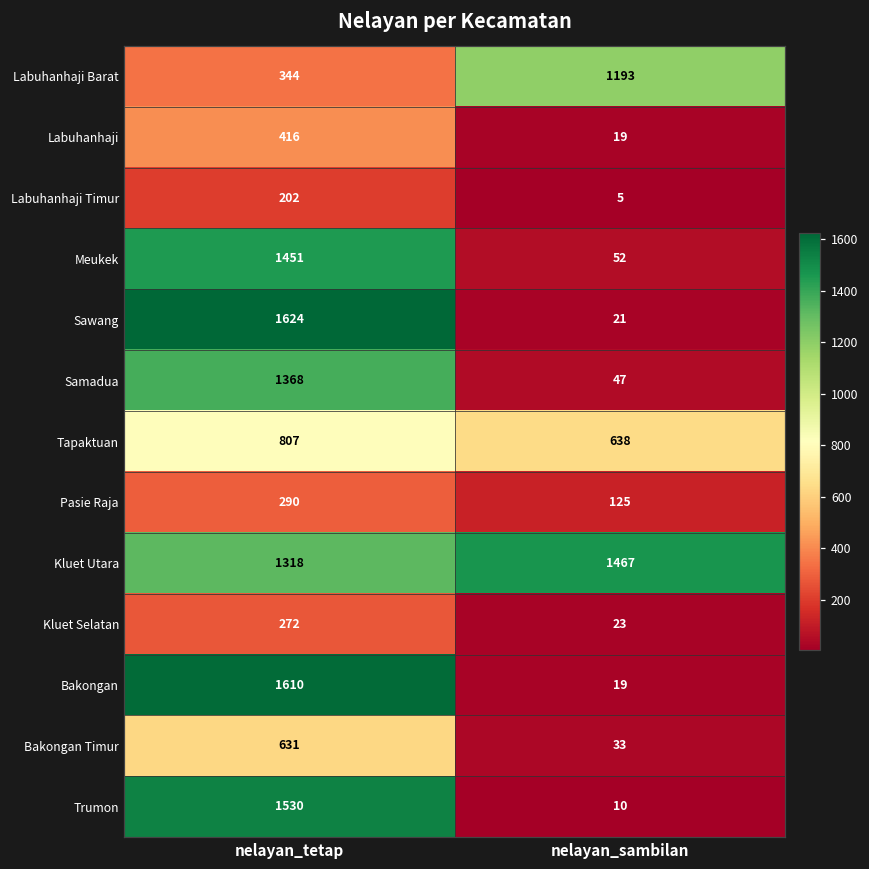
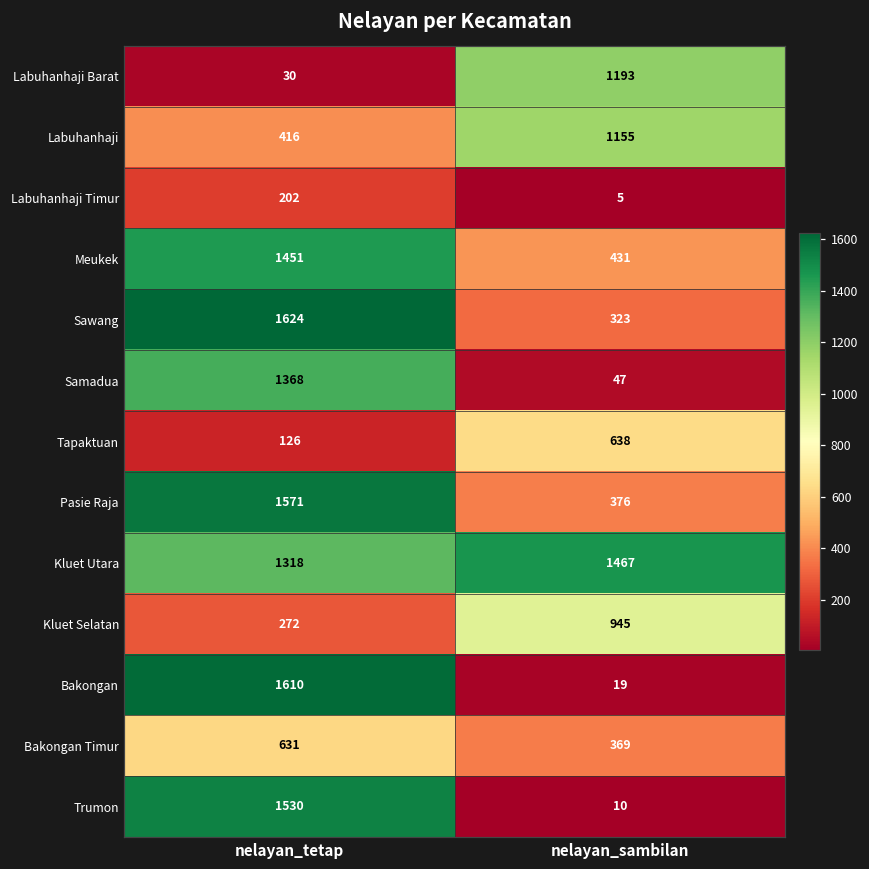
Labuhanhaji Barat, nelayan_tetap: 344 -> 30
Labuhanhaji, nelayan_sambilan: 19 -> 1155
Meukek, nelayan_sambilan: 52 -> 431
Sawang, nelayan_sambilan: 21 -> 323
Tapaktuan, nelayan_tetap: 807 -> 126
Pasie Raja, nelayan_tetap: 290 -> 1571
Pasie Raja, nelayan_sambilan: 125 -> 376
Kluet Selatan, nelayan_sambilan: 23 -> 945
Bakongan Timur, nelayan_sambilan: 33 -> 369
